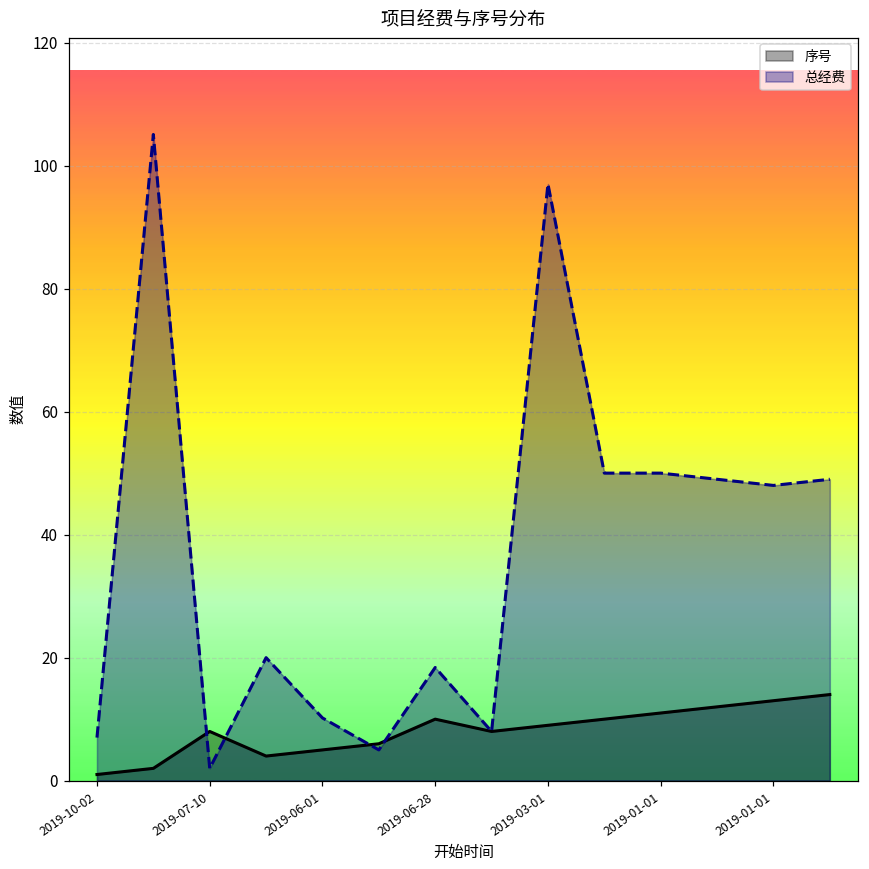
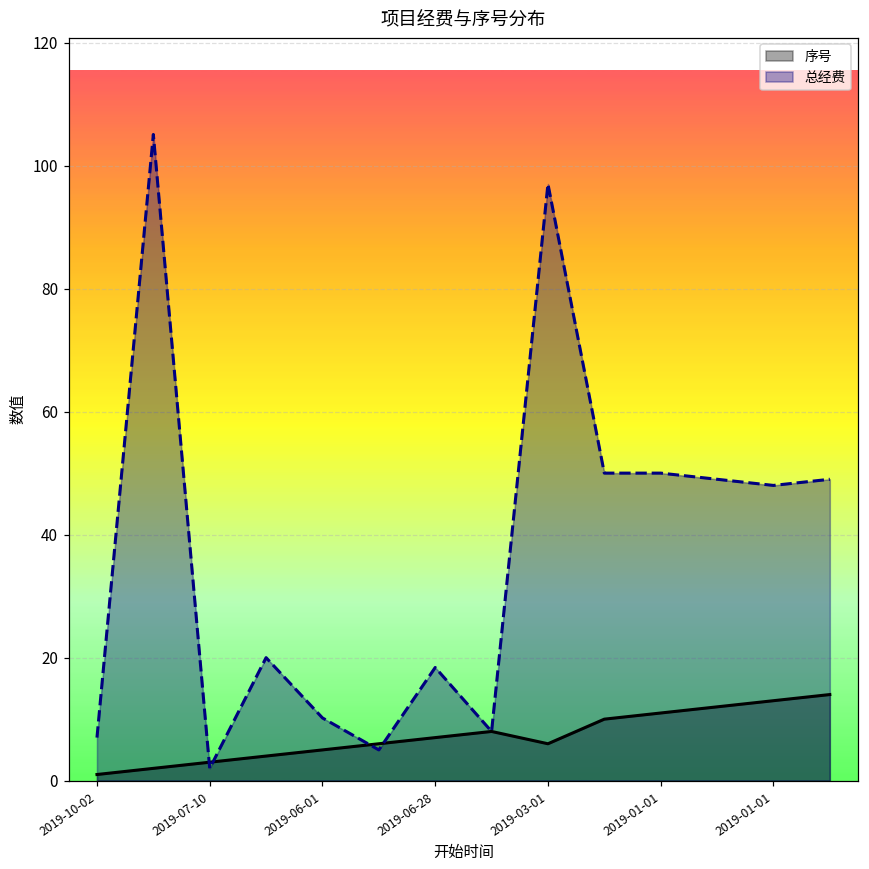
序号, 2019-07-10: 8 -> 3
序号, 2019-06-28: 10 -> 7
序号, 2019-03-01: 9 -> 6
